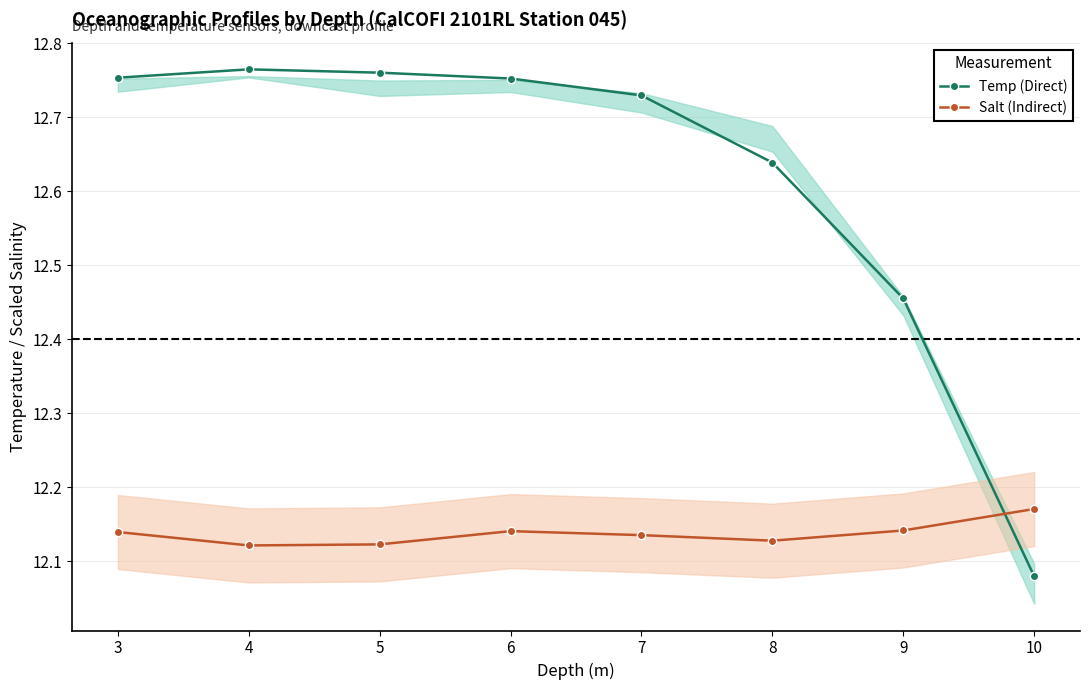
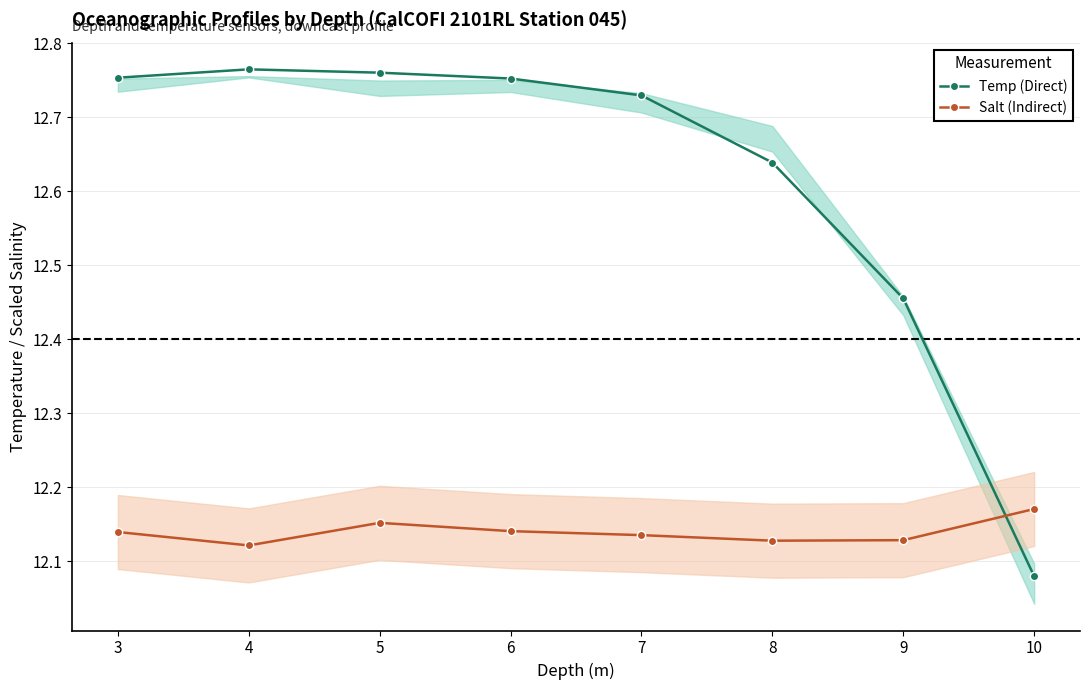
Salt (Indirect), 5: 12.12 -> 12.15
Salt (Indirect), 9: 12.14 -> 12.13
